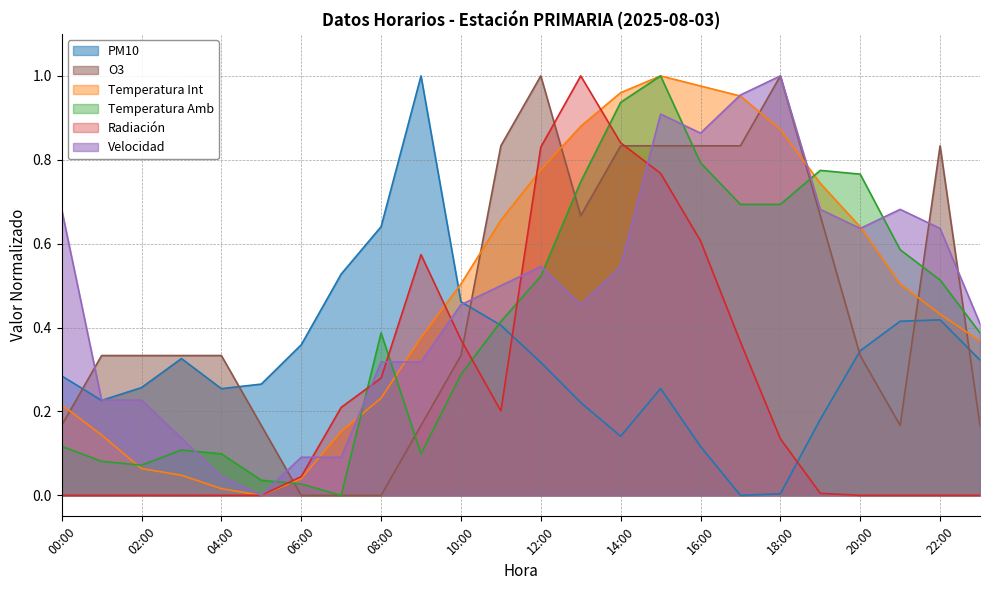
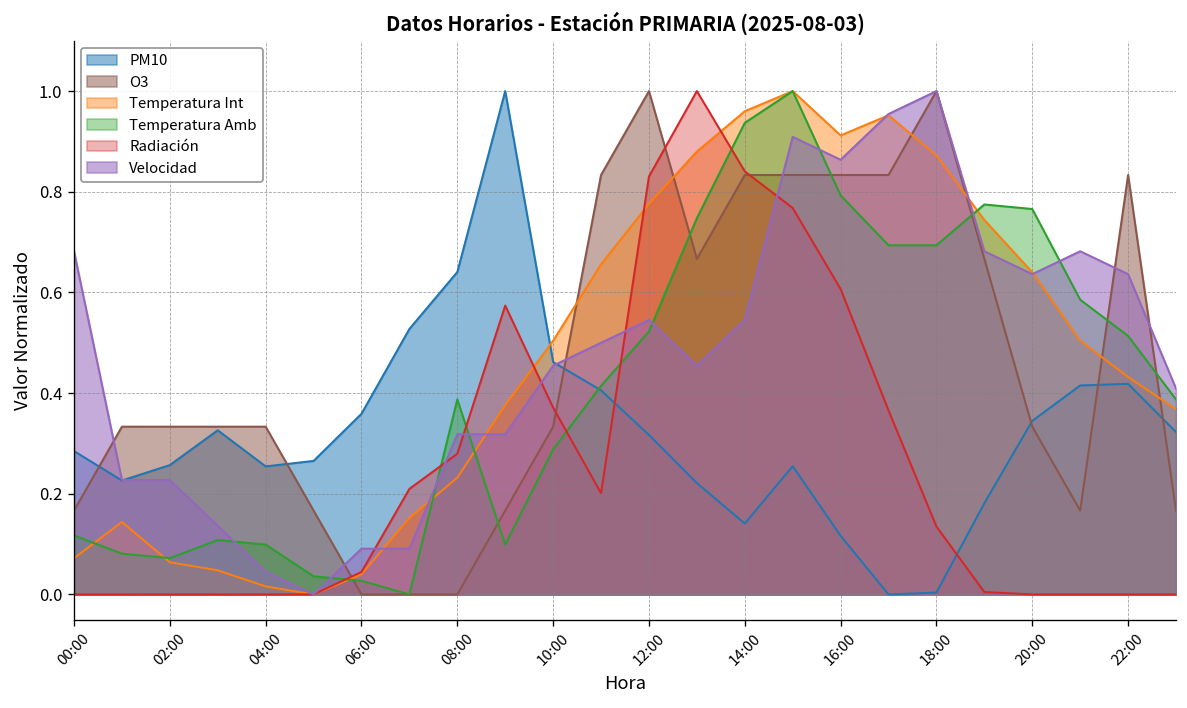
Temperatura Int, 00:00: 0.22 -> 0.07
Temperatura Int, 16:00: 0.98 -> 0.91
